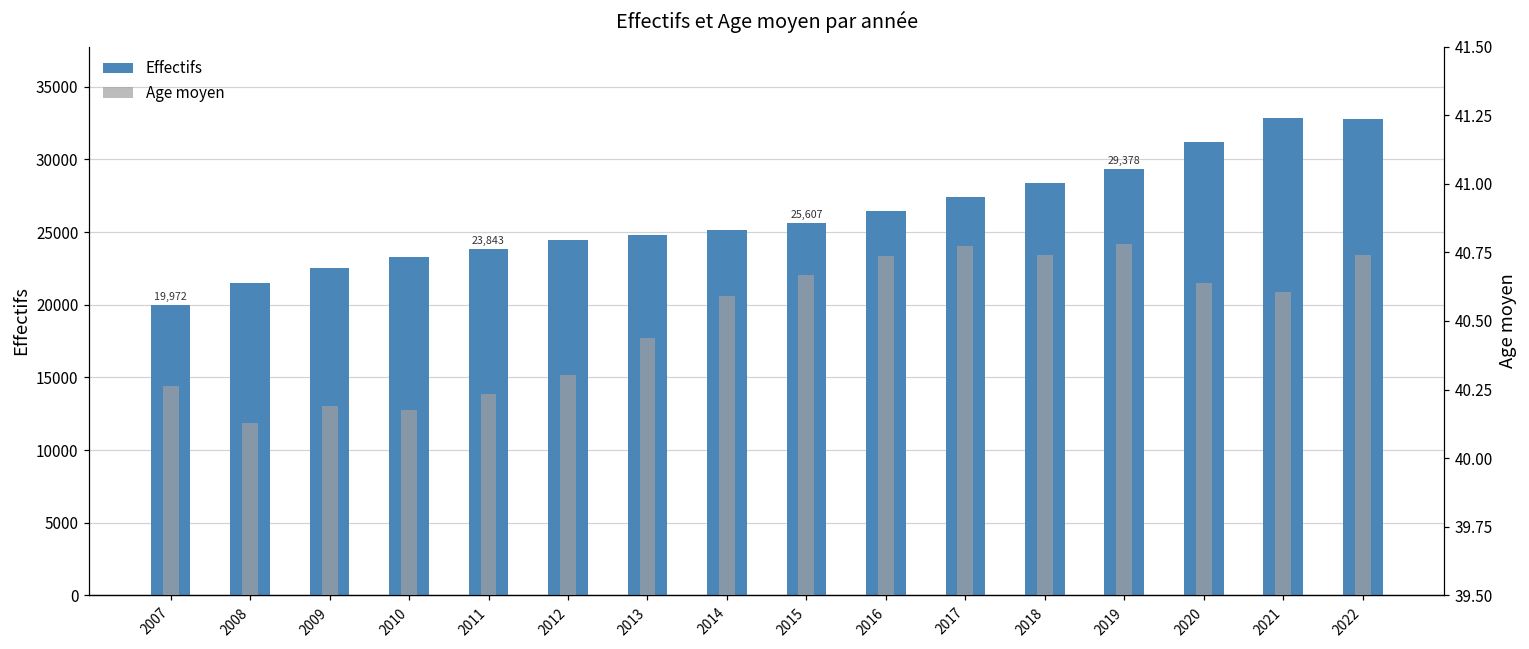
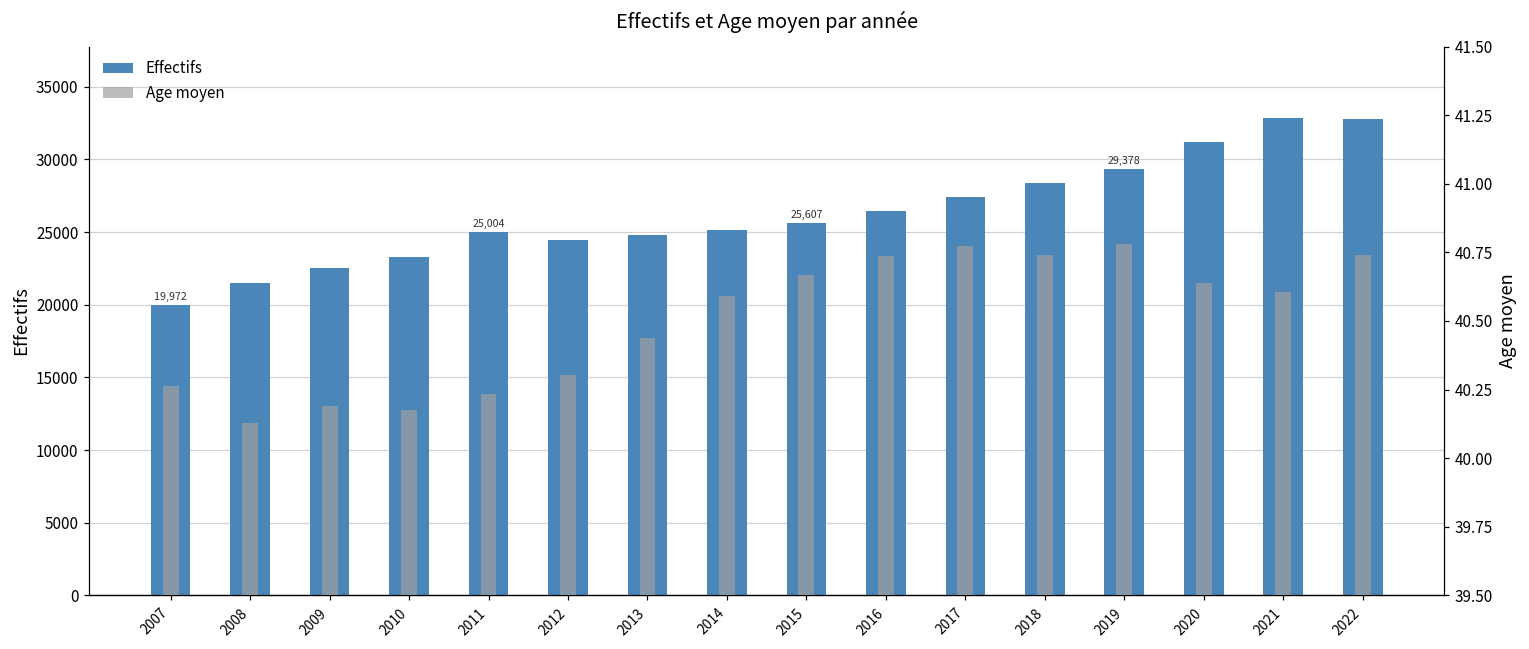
Effectifs, 2011: 23,843 -> 25,004
